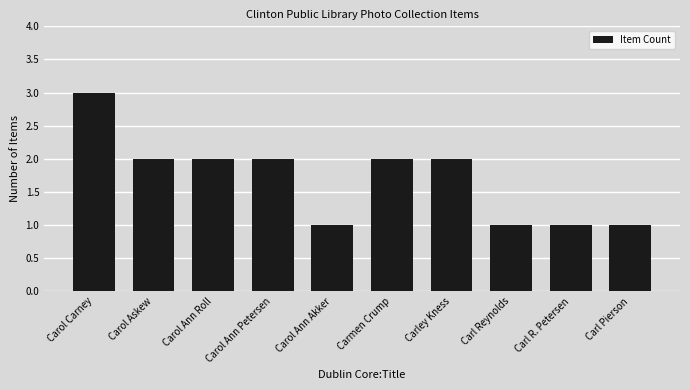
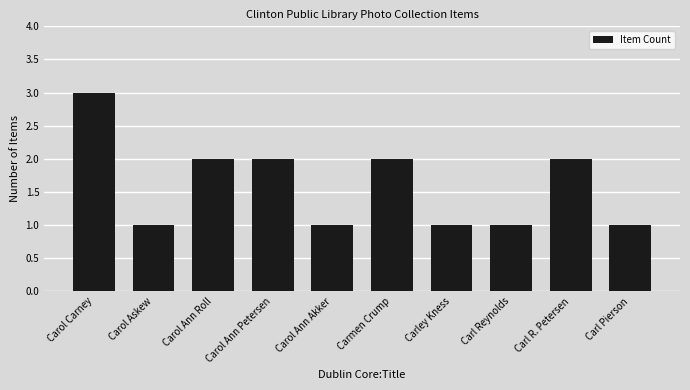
Carol Askew: 2 -> 1
Carley Kness: 2 -> 1
Carl R. Petersen: 1 -> 2
